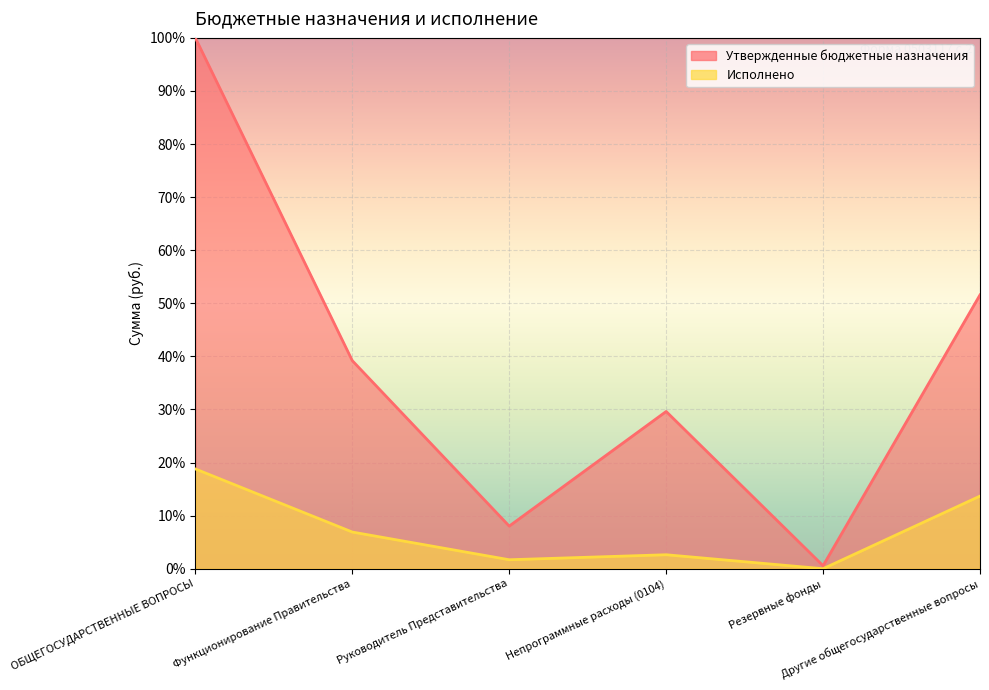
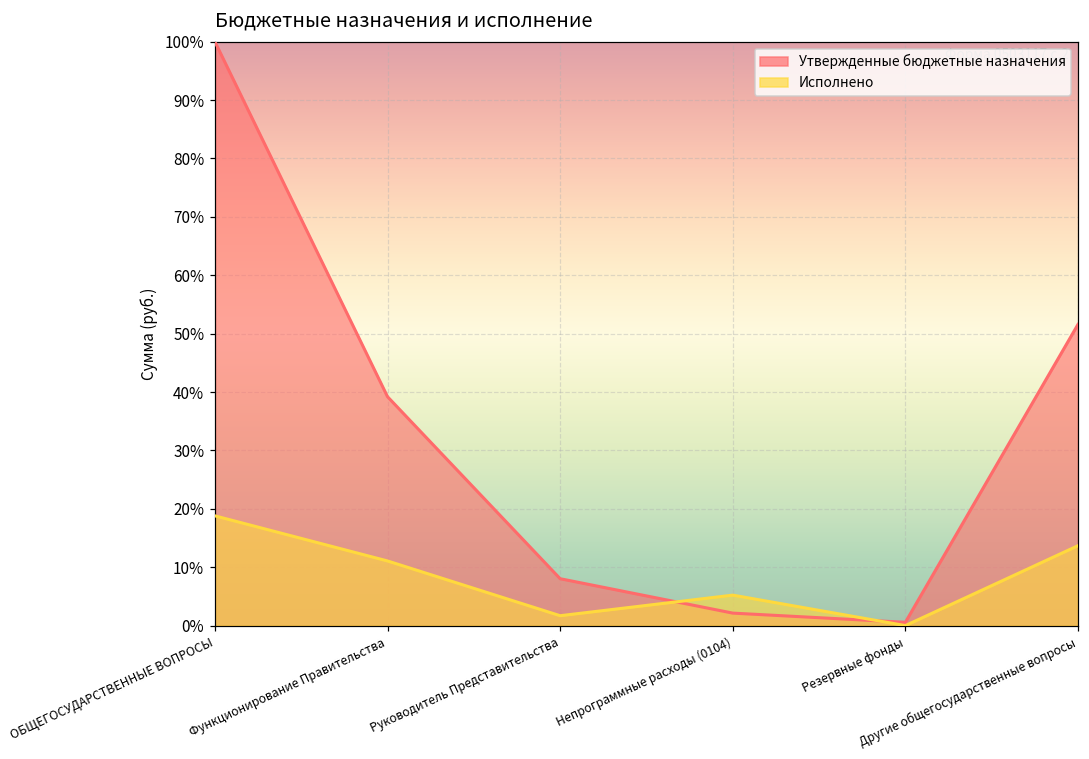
Исполнено, Функционирование Правительства: 7% -> 11%
Утвержденные бюджетные назначения, Непрограммные расходы (0104): 30% -> 2%
Исполнено, Непрограммные расходы (0104): 3% -> 5%
